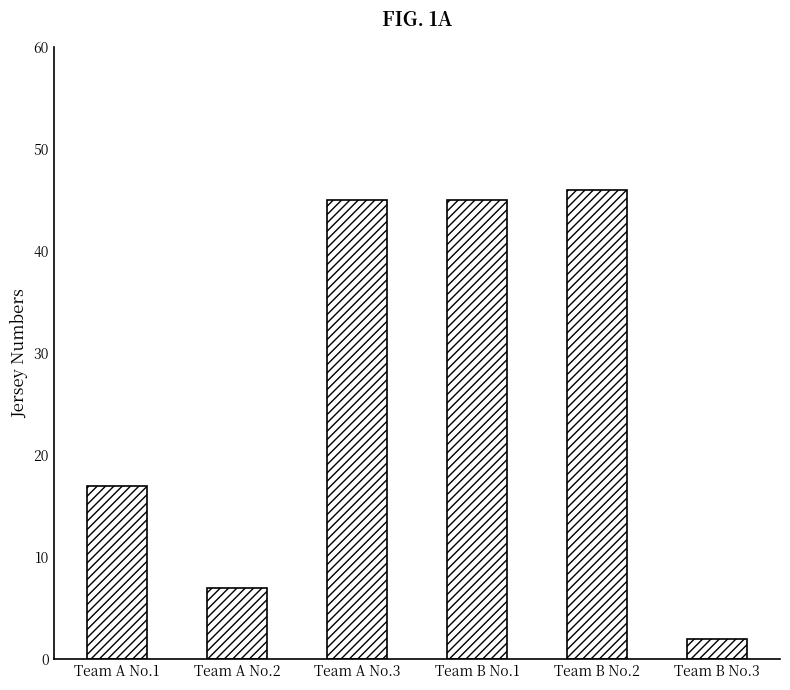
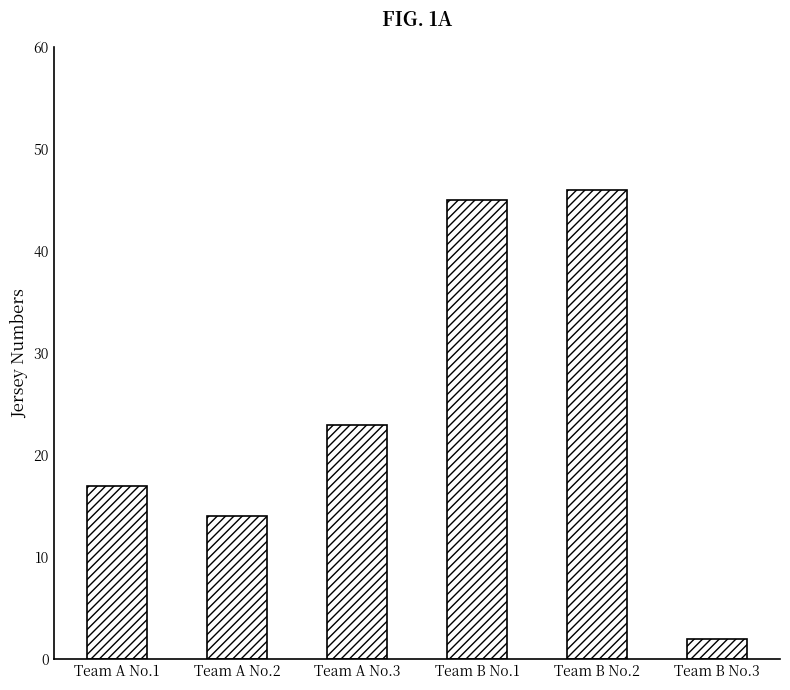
Team A No.2: 7 -> 14
Team A No.3: 45 -> 23
